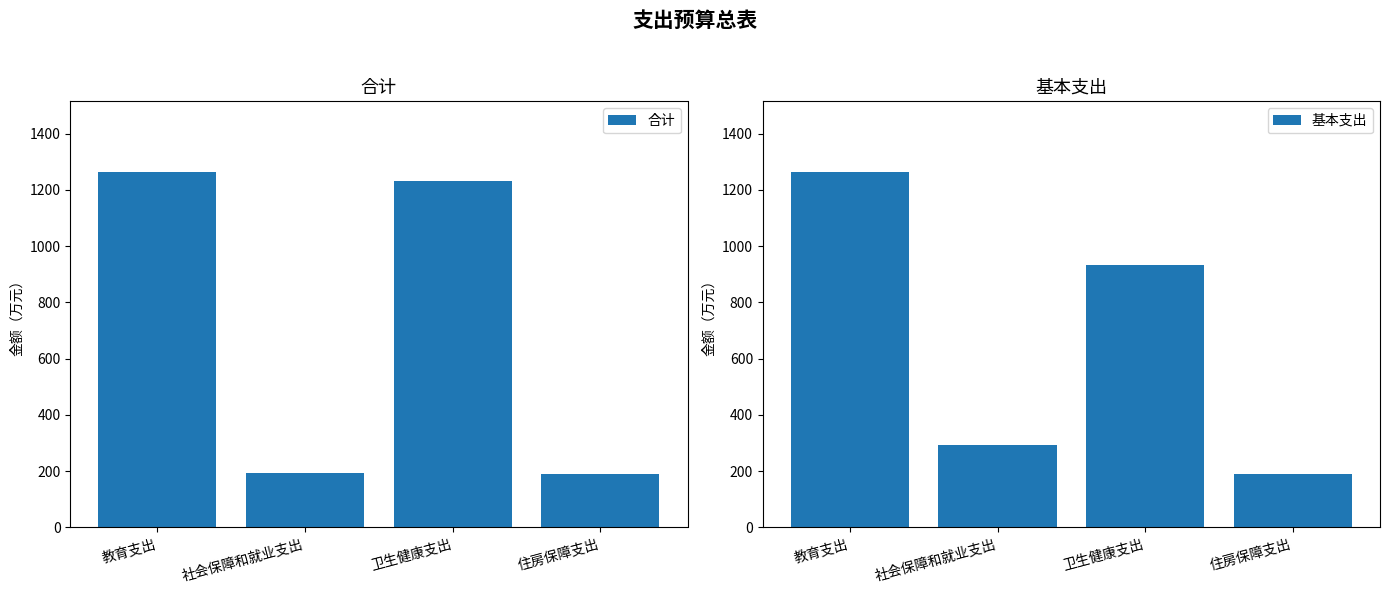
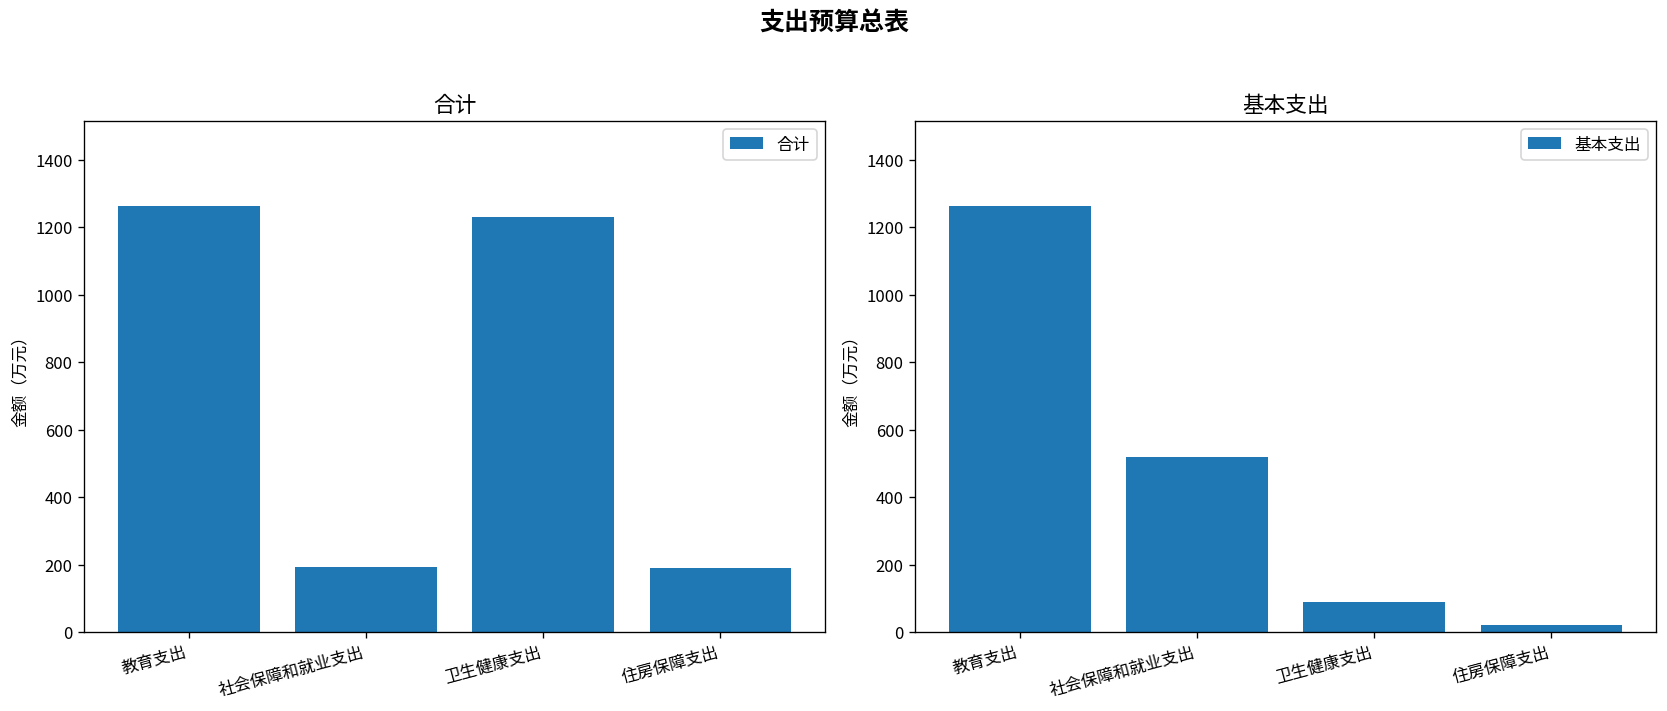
基本支出, 社会保障和就业支出: 290 -> 520
基本支出, 卫生健康支出: 930 -> 90
基本支出, 住房保障支出: 190 -> 20
